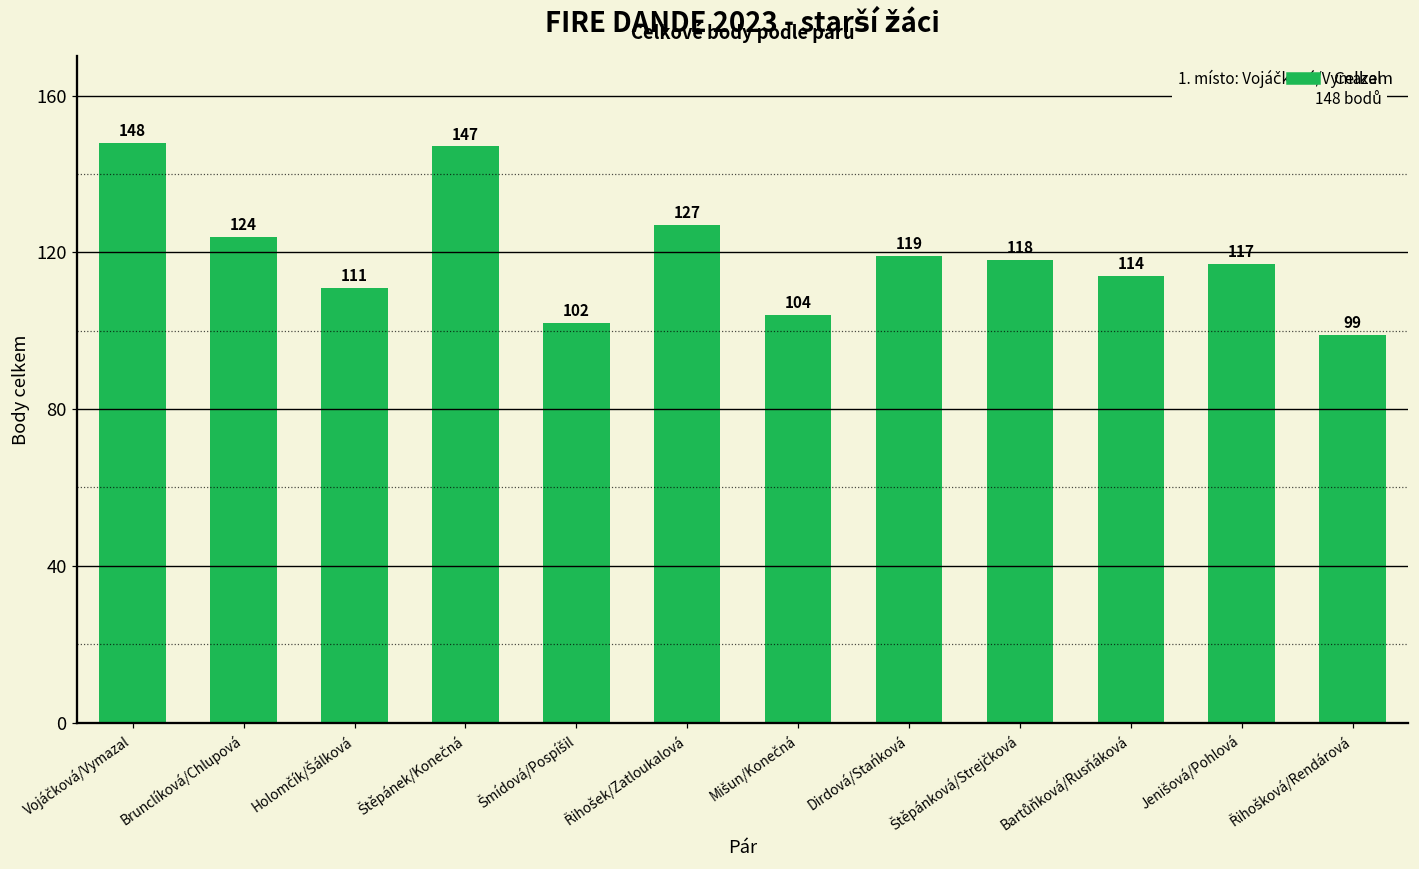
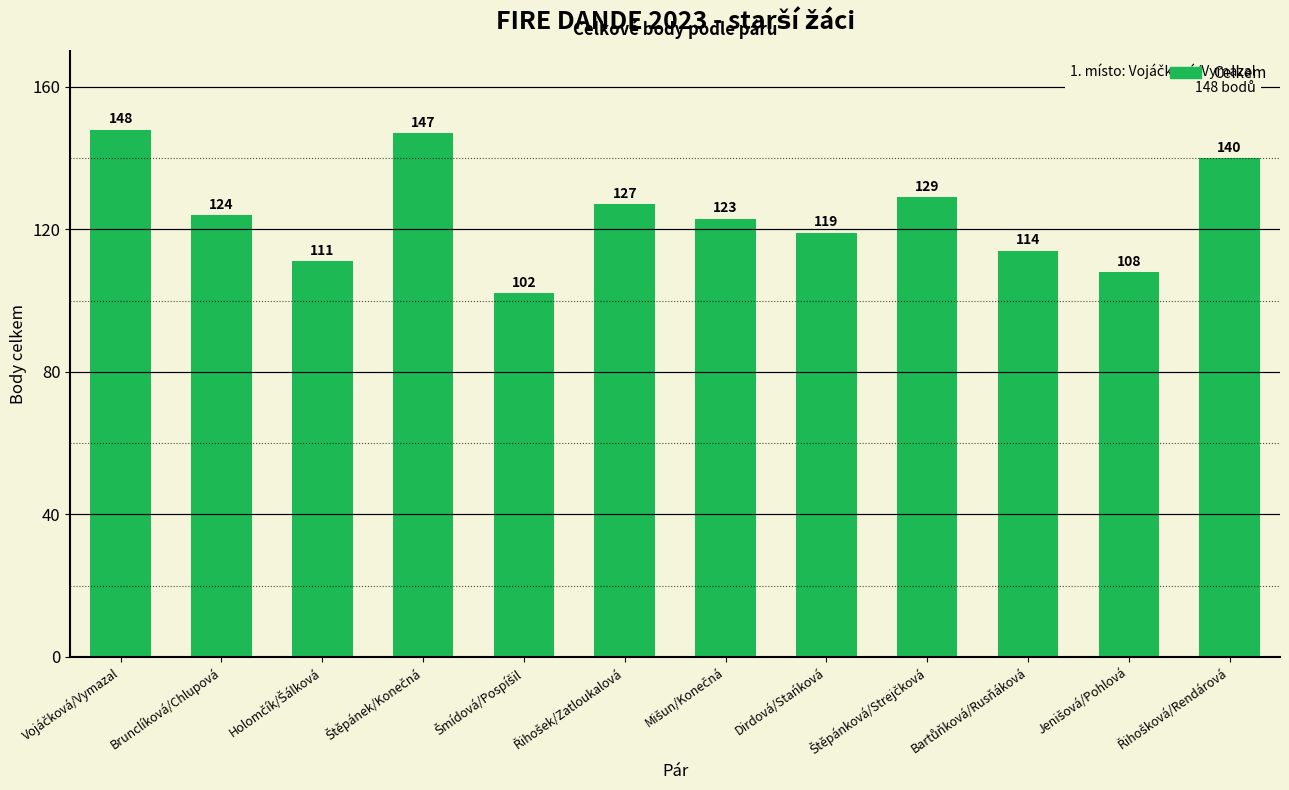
Mišun/Konečná: 104 -> 123
Štěpánková/Strejčková: 118 -> 129
Jenišová/Pohlová: 117 -> 108
Řihošková/Rendárová: 99 -> 140
